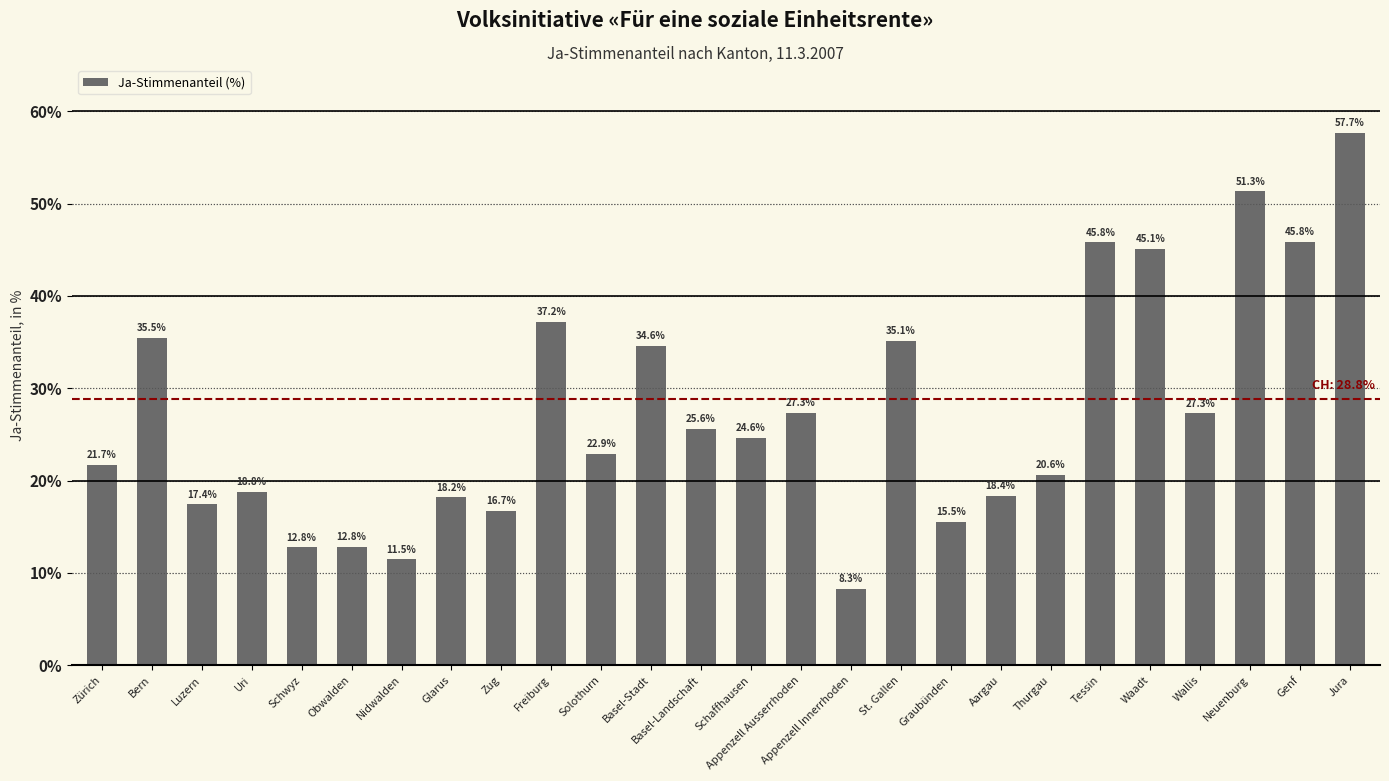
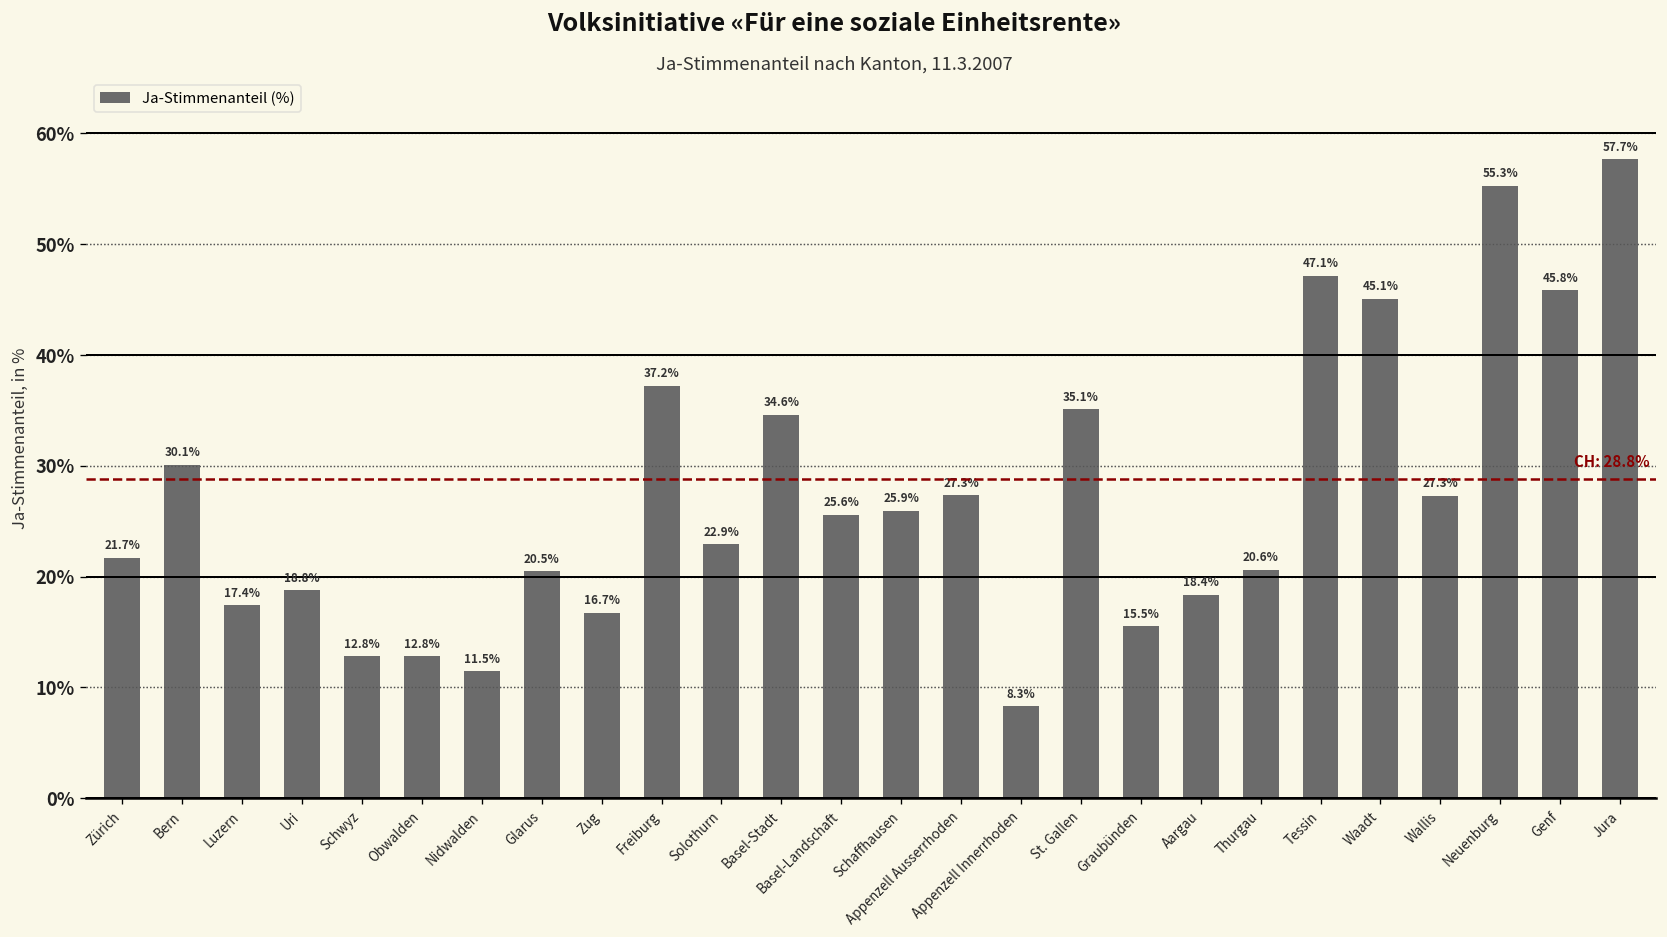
Bern: 35.5% -> 30.1%
Glarus: 18.2% -> 20.5%
Schaffhausen: 24.6% -> 25.9%
Tessin: 45.8% -> 47.1%
Neuenburg: 51.3% -> 55.3%
